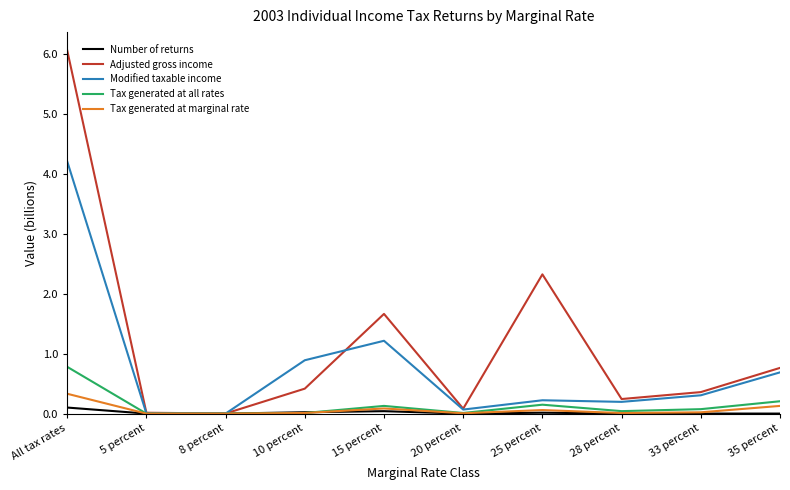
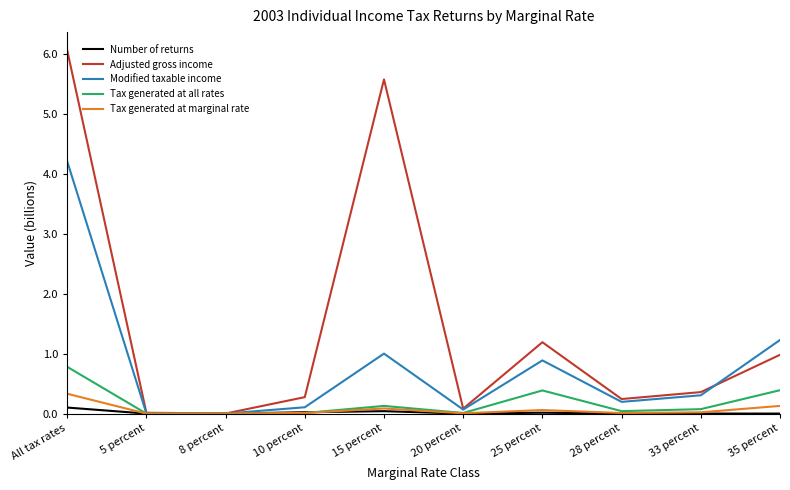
Adjusted gross income, 10 percent: 0.4 -> 0.3
Modified taxable income, 10 percent: 0.9 -> 0.1
Adjusted gross income, 15 percent: 1.7 -> 5.6
Modified taxable income, 15 percent: 1.2 -> 1.0
Adjusted gross income, 25 percent: 2.3 -> 1.2
Modified taxable income, 25 percent: 0.2 -> 0.9
Tax generated at all rates, 25 percent: 0.1 -> 0.4
Adjusted gross income, 35 percent: 0.8 -> 1.0
Modified taxable income, 35 percent: 0.7 -> 1.2
Tax generated at all rates, 35 percent: 0.2 -> 0.4
